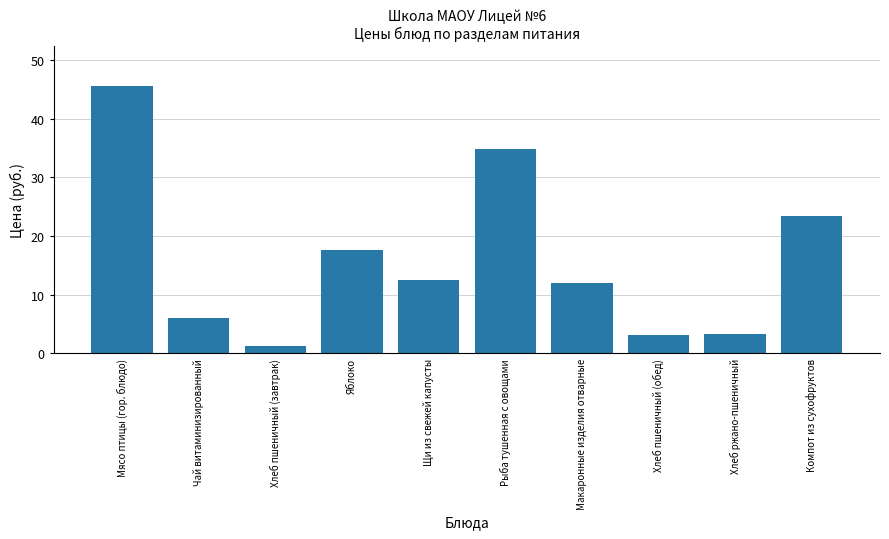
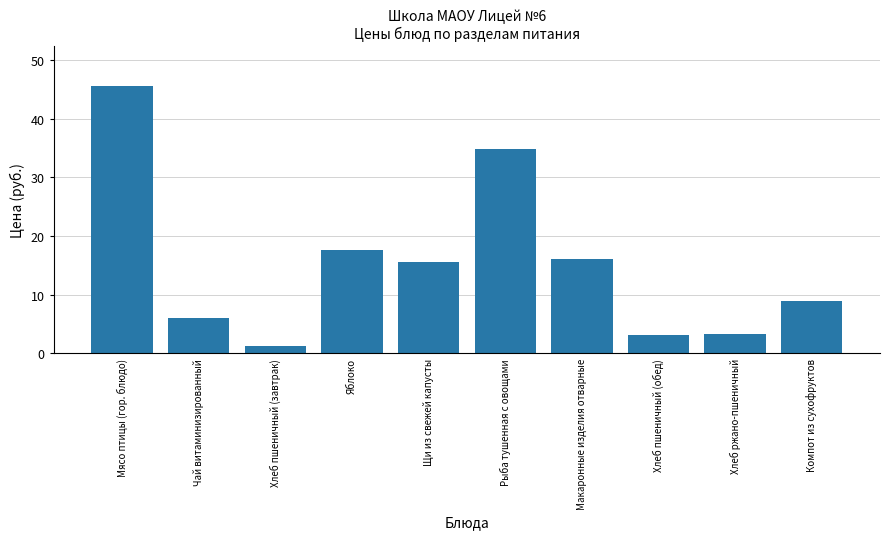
Щи из свежей капусты: 13 -> 16
Макаронные изделия отварные: 12 -> 16
Компот из сухофруктов: 23 -> 9
